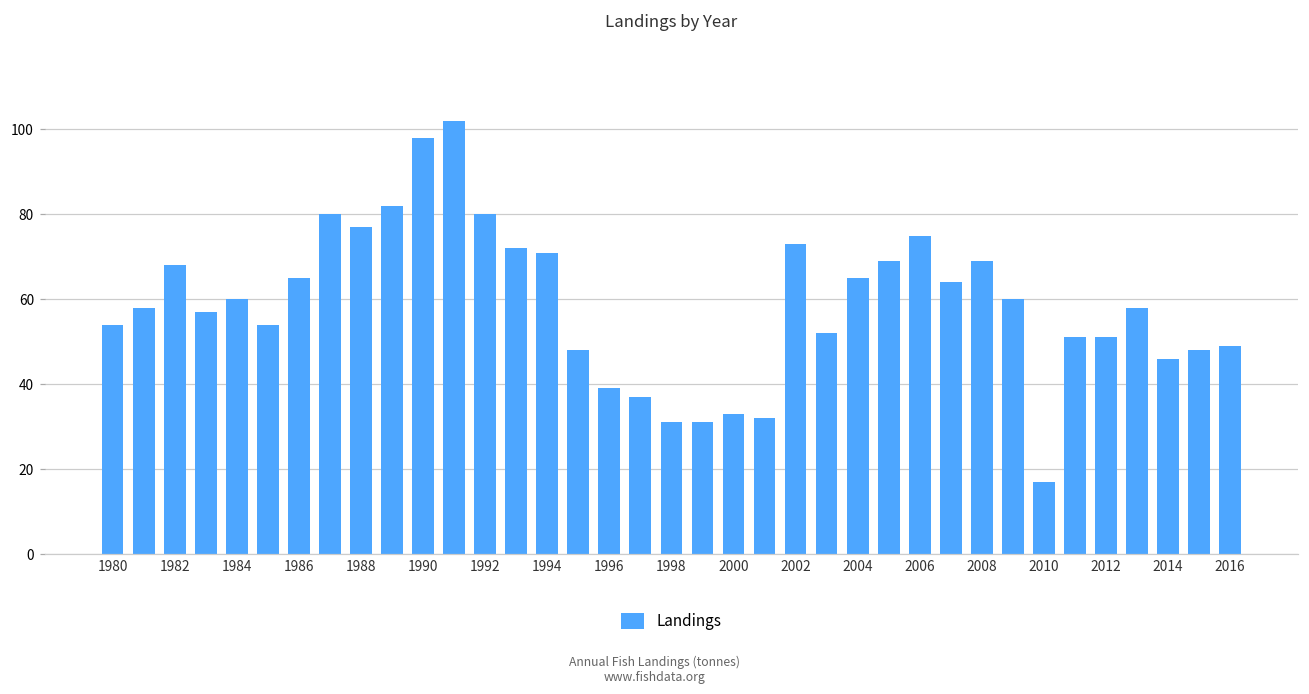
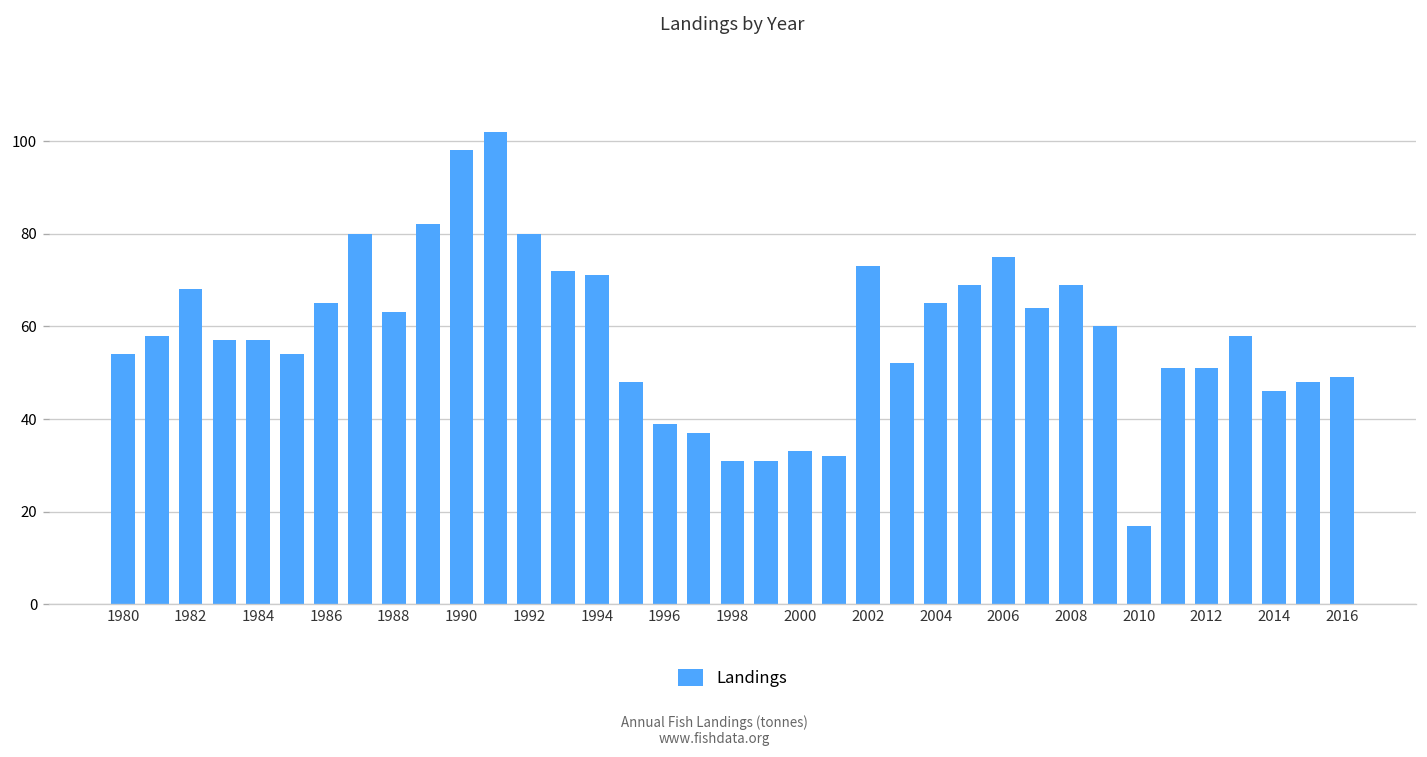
1984: 60 -> 57
1988: 77 -> 63
